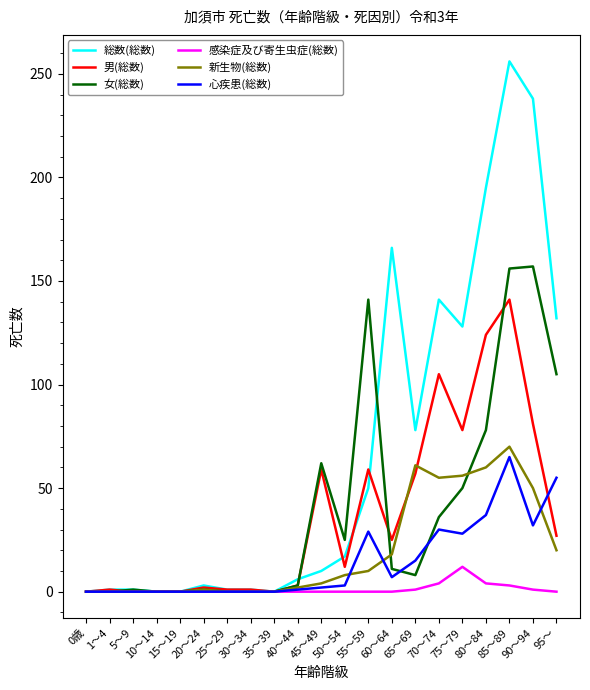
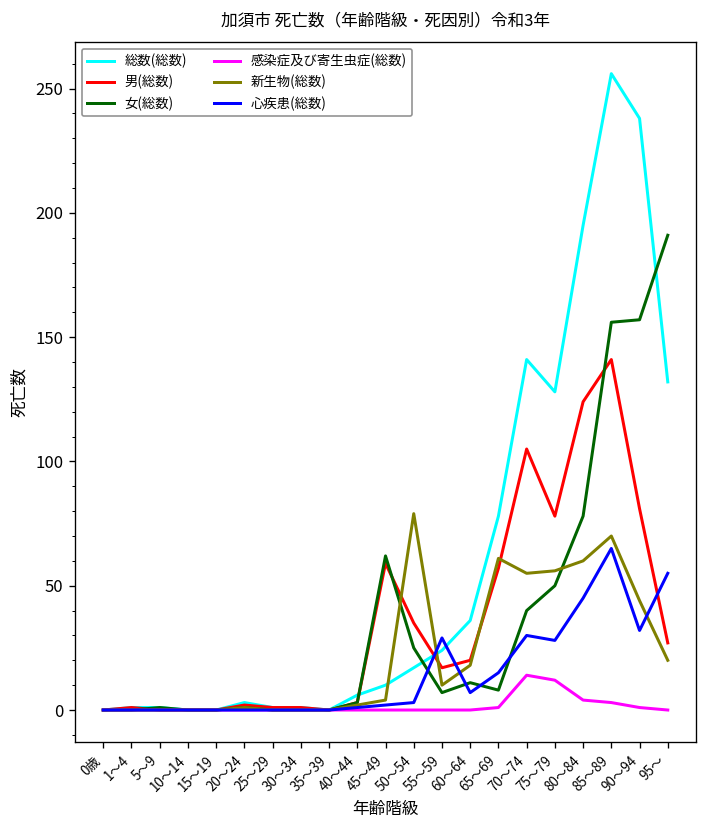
男(総数), 50～54: 12 -> 35
新生物(総数), 50～54: 8 -> 79
総数(総数), 55～59: 50 -> 24
男(総数), 55～59: 59 -> 17
女(総数), 55～59: 141 -> 7
総数(総数), 60～64: 166 -> 36
男(総数), 60～64: 25 -> 20
女(総数), 70～74: 36 -> 40
感染症及び寄生虫症(総数), 70～74: 4 -> 14
心疾患(総数), 80～84: 37 -> 45
新生物(総数), 90～94: 50 -> 44
女(総数), 95～: 105 -> 191
